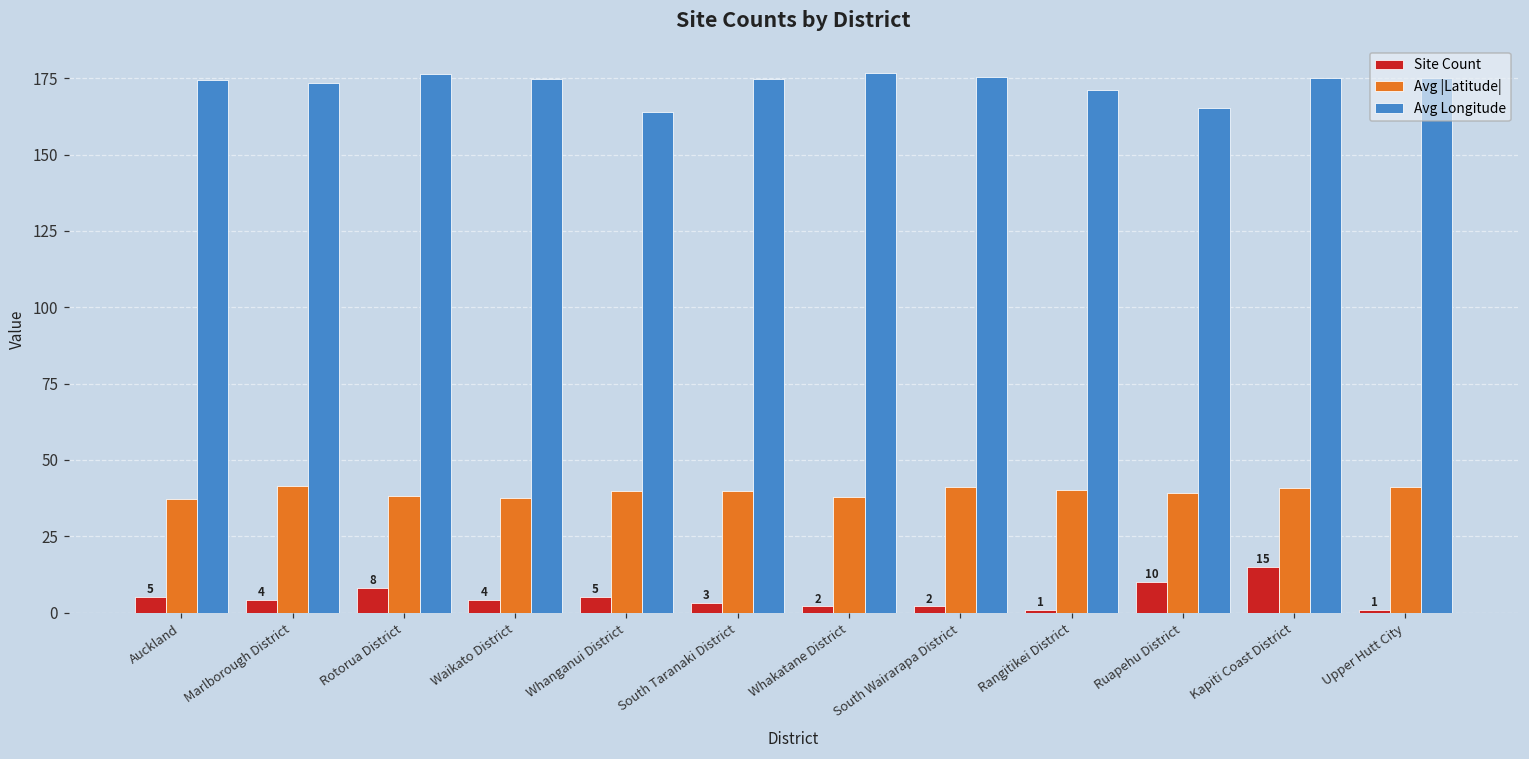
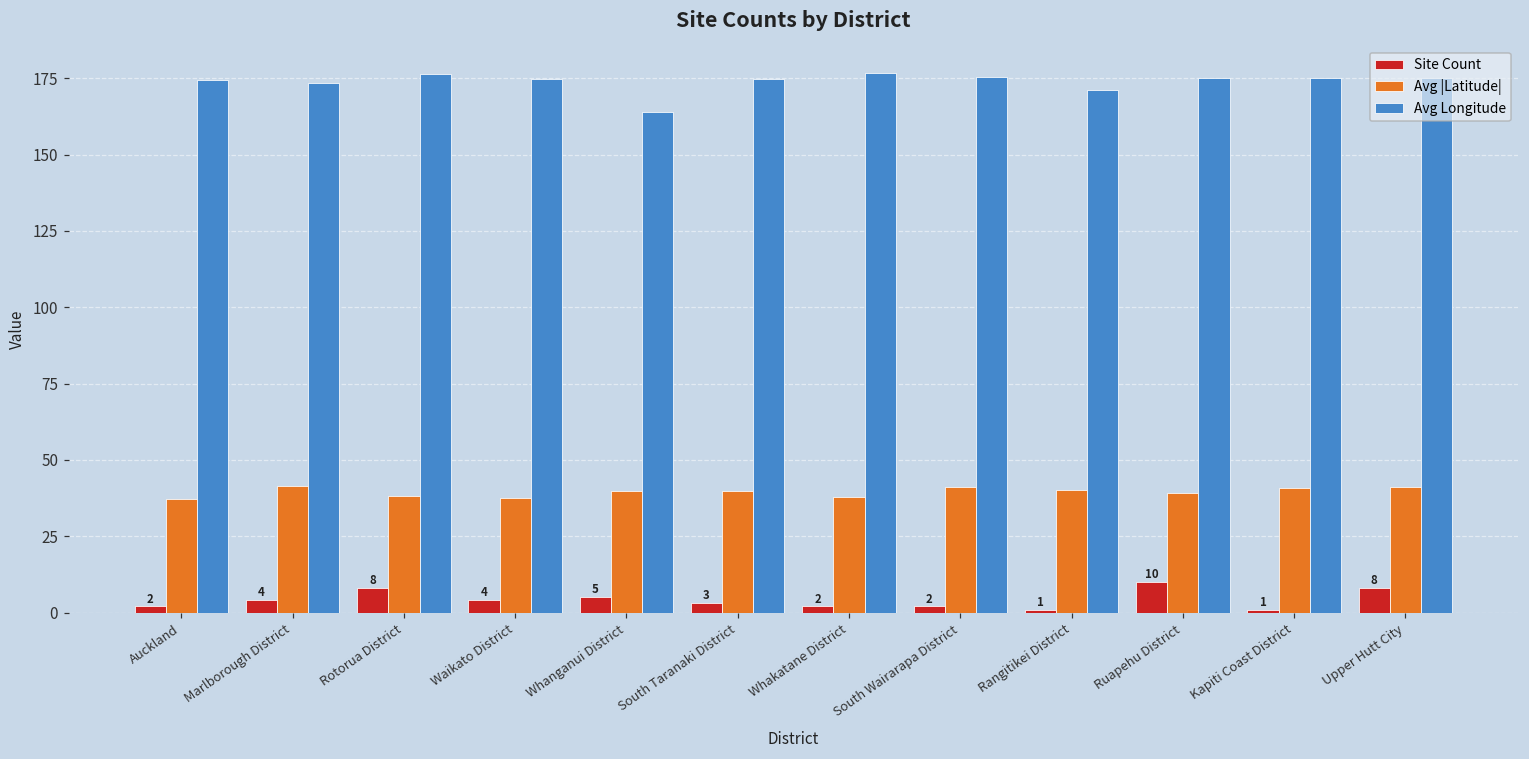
Site Count, Auckland: 5 -> 2
Avg Longitude, Ruapehu District: 165 -> 175
Site Count, Kapiti Coast District: 15 -> 1
Site Count, Upper Hutt City: 1 -> 8
